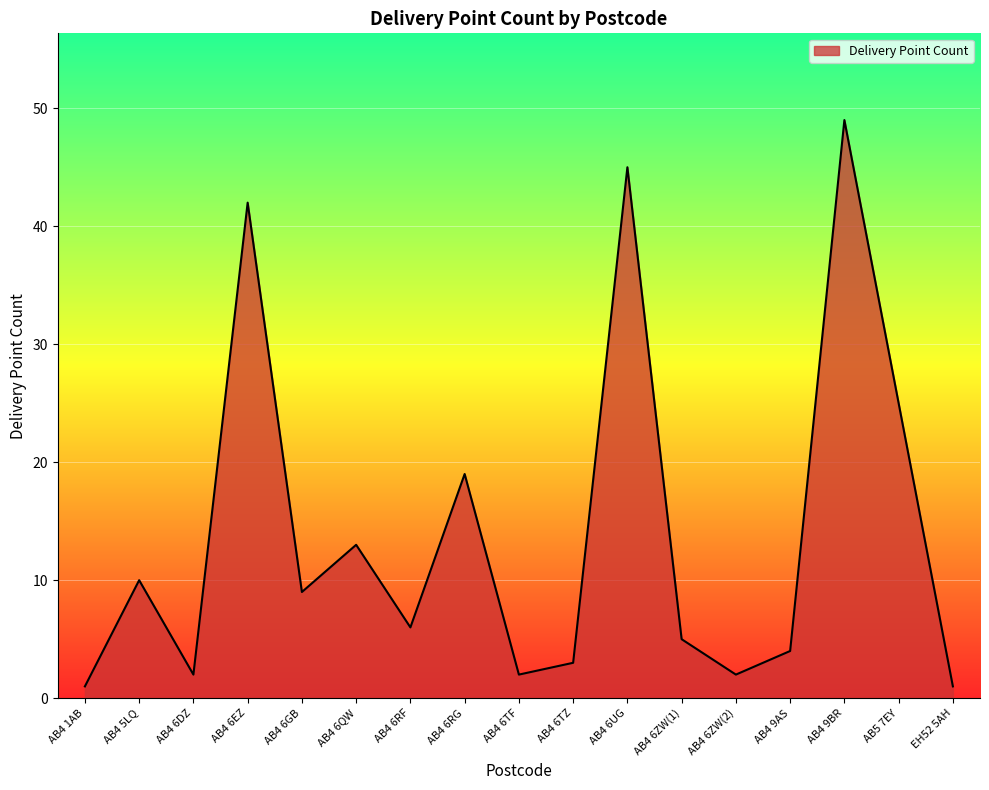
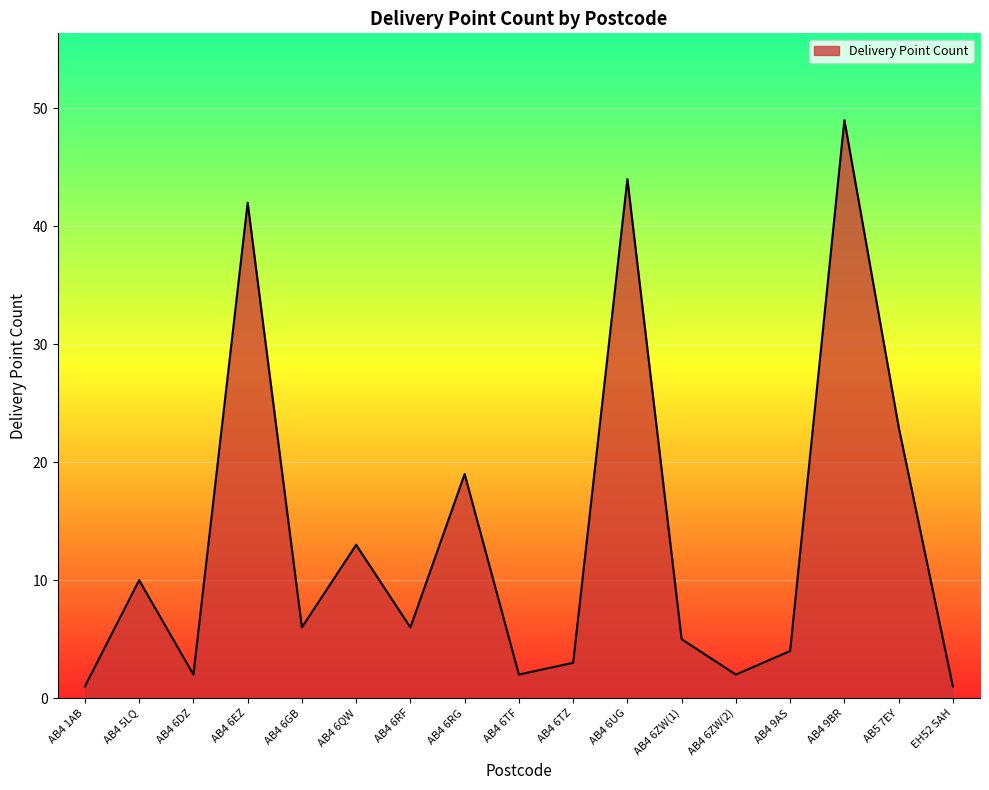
AB4 6GB: 9 -> 6
AB4 6UG: 45 -> 44
AB5 7EY: 25 -> 23
